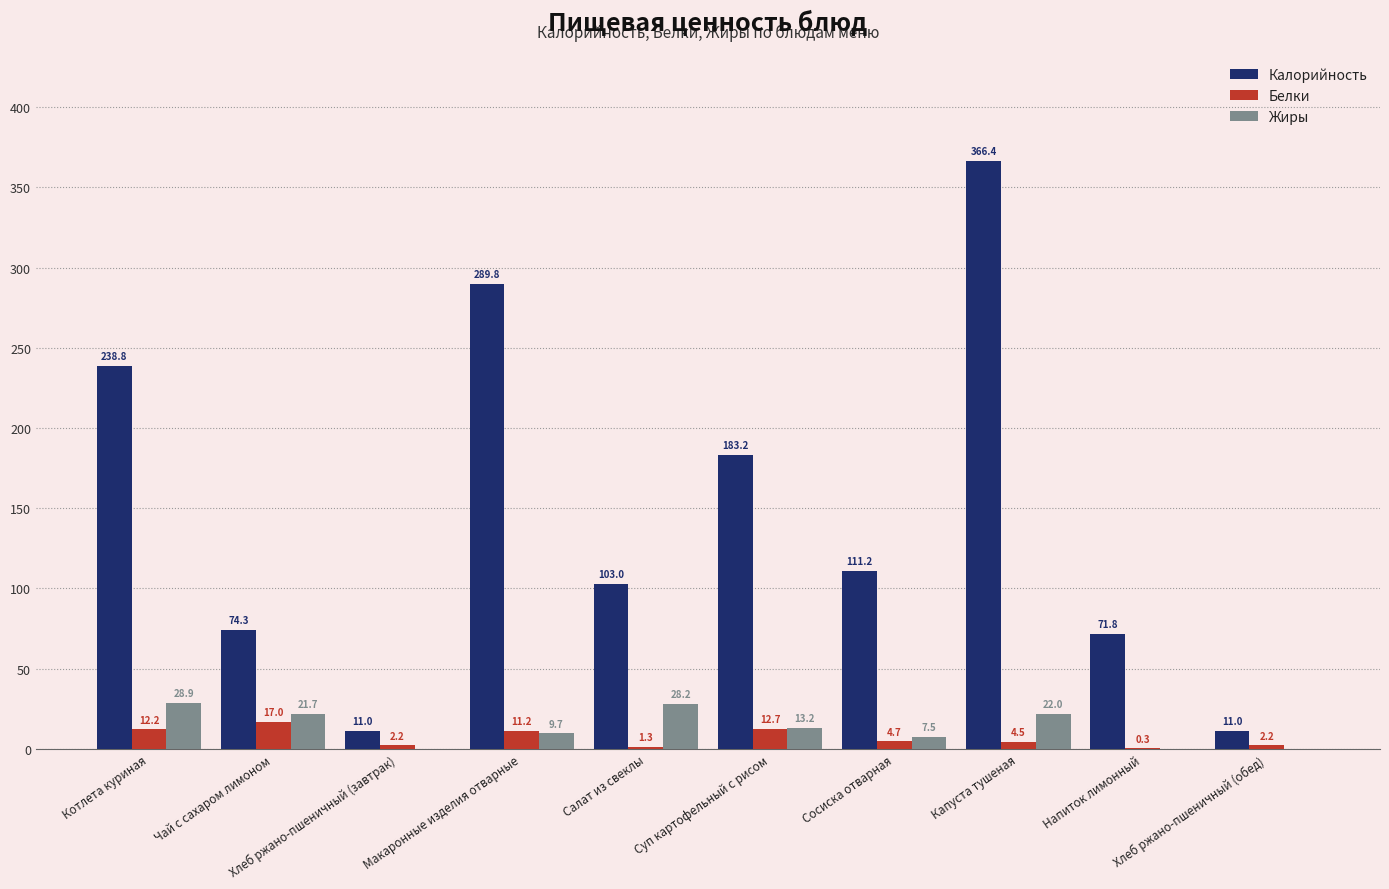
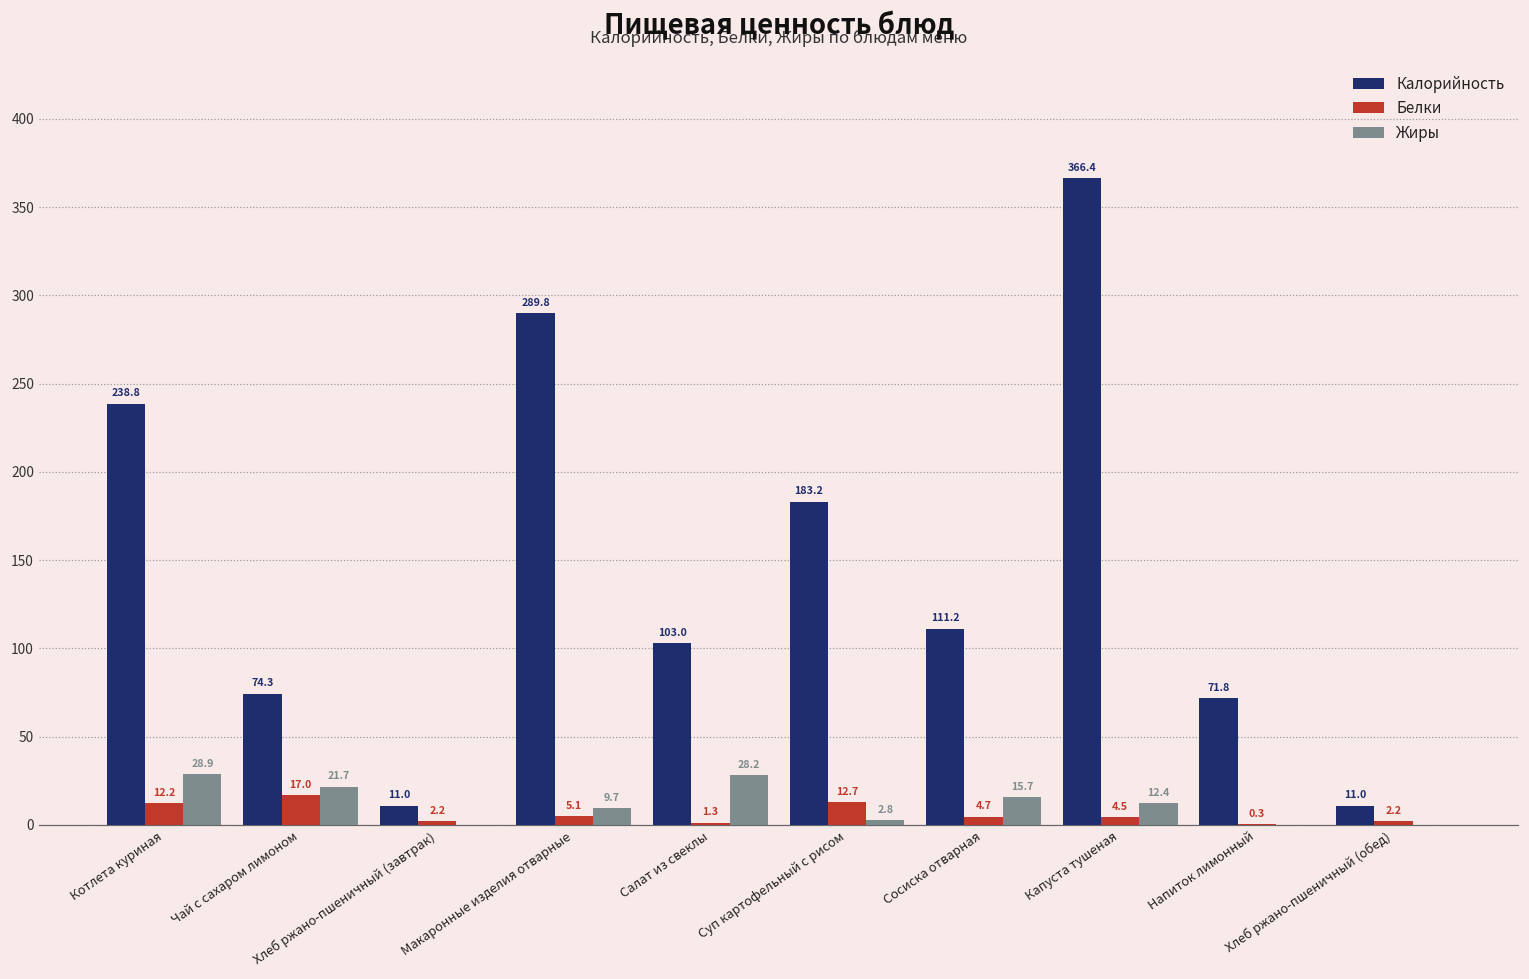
Белки, Макаронные изделия отварные: 11.2 -> 5.1
Жиры, Суп картофельный с рисом: 13.2 -> 2.8
Жиры, Сосиска отварная: 7.5 -> 15.7
Жиры, Капуста тушеная: 22.0 -> 12.4
